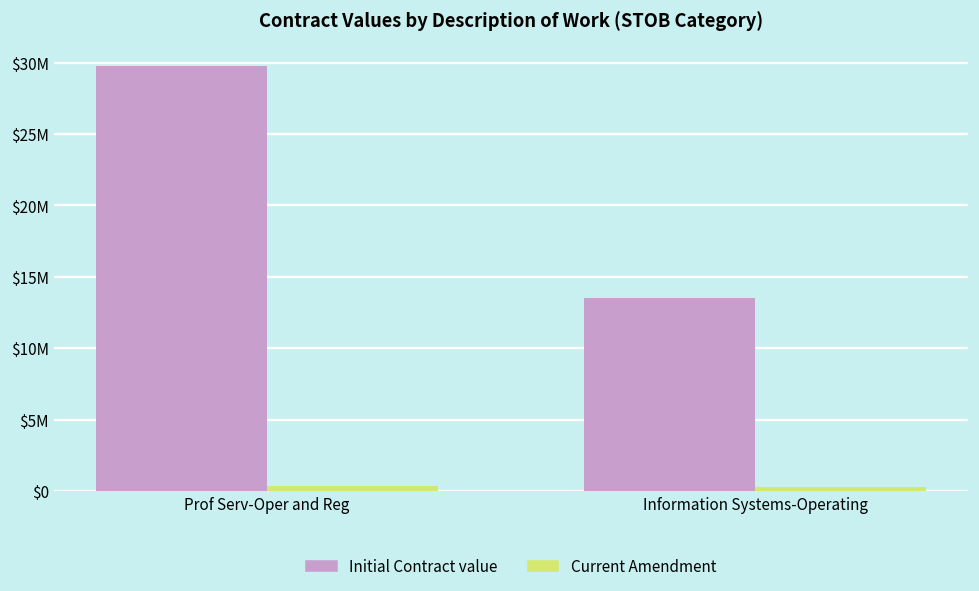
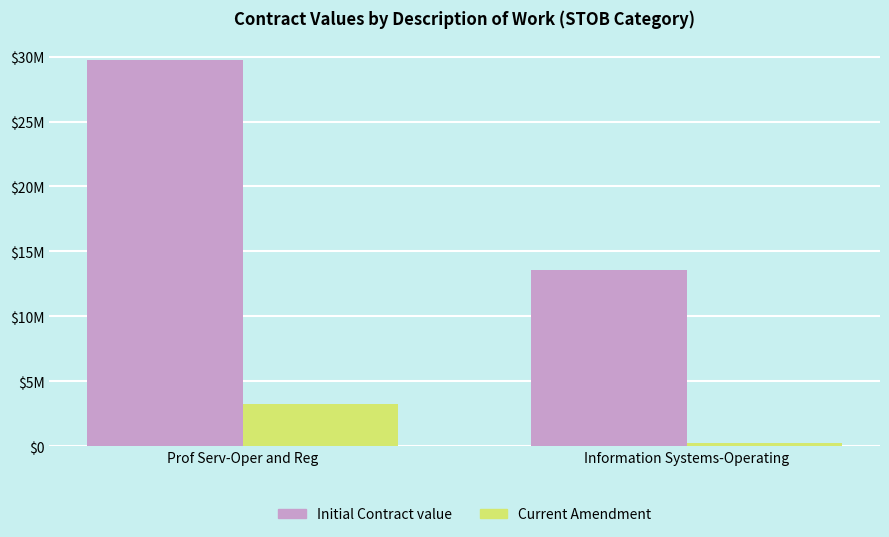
Current Amendment, Prof Serv-Oper and Reg: $300000 -> $3200000
